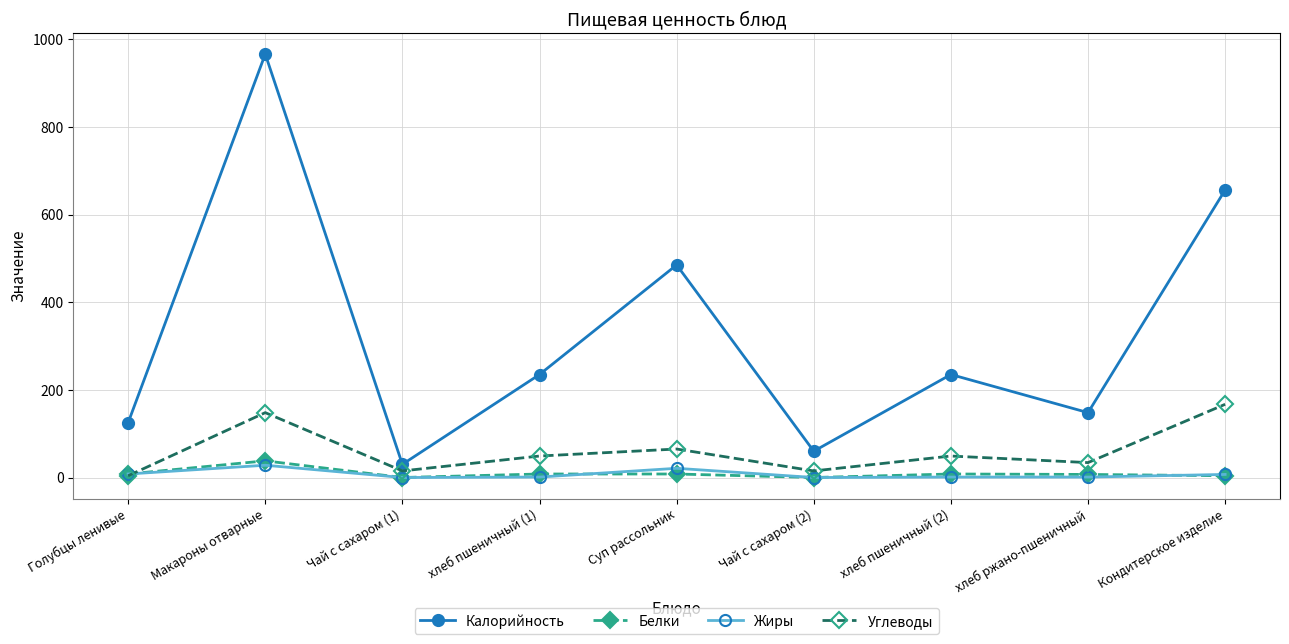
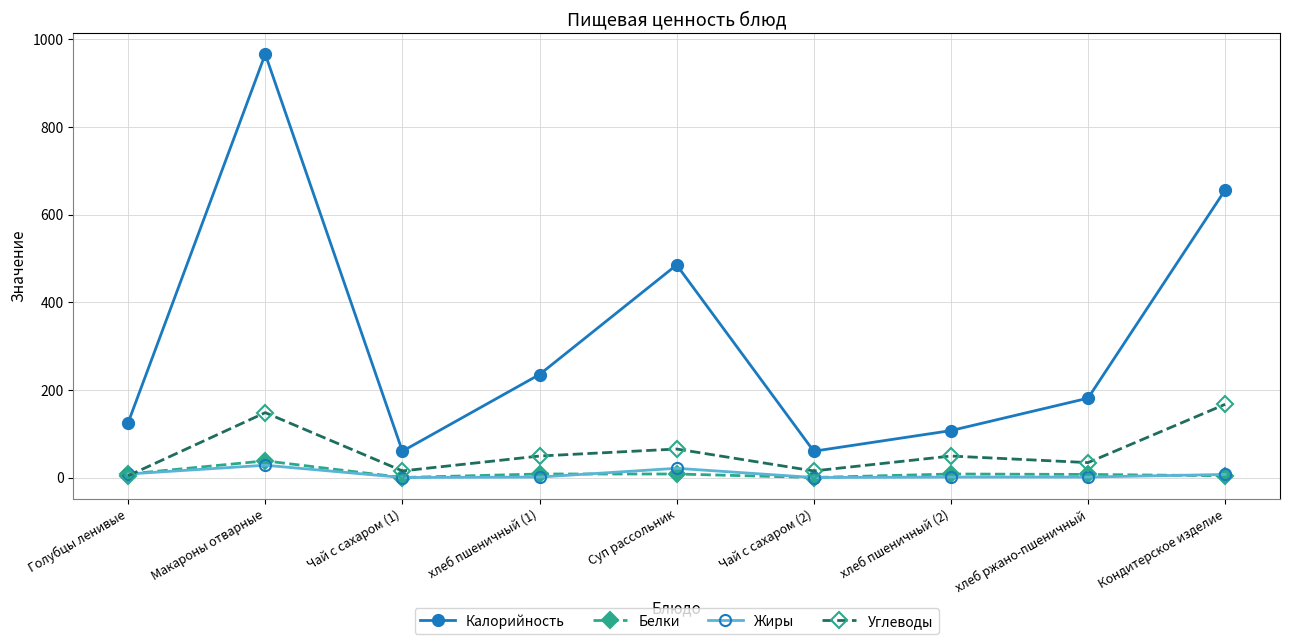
Калорийность, Чай с сахаром (1): 30 -> 60
Калорийность, хлеб пшеничный (2): 240 -> 110
Калорийность, хлеб ржано-пшеничный: 150 -> 180
